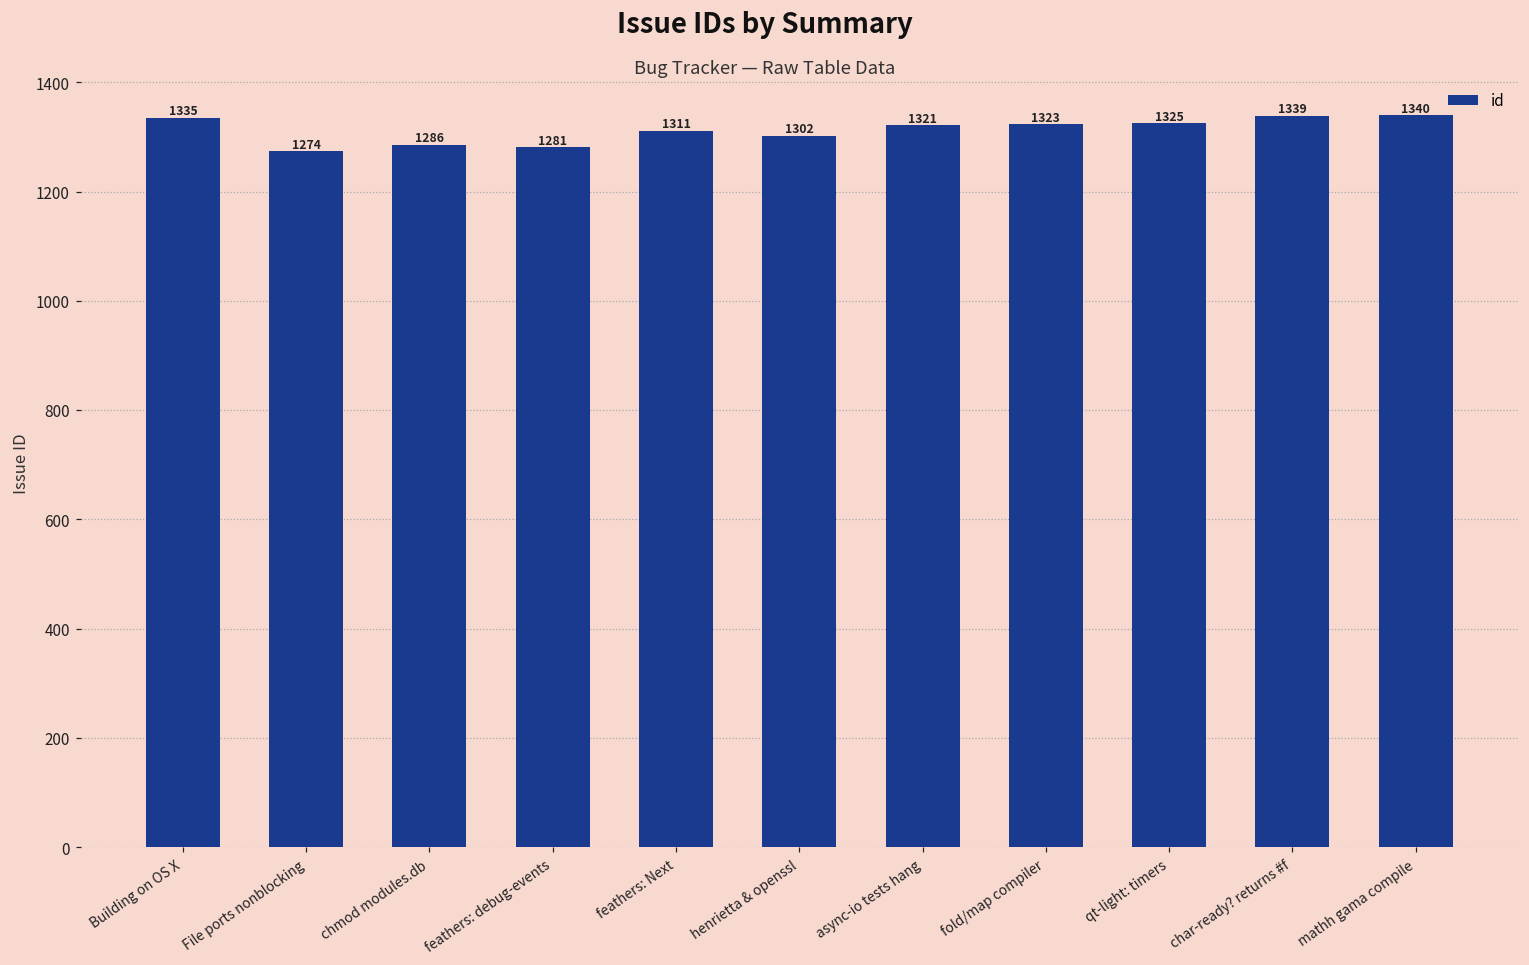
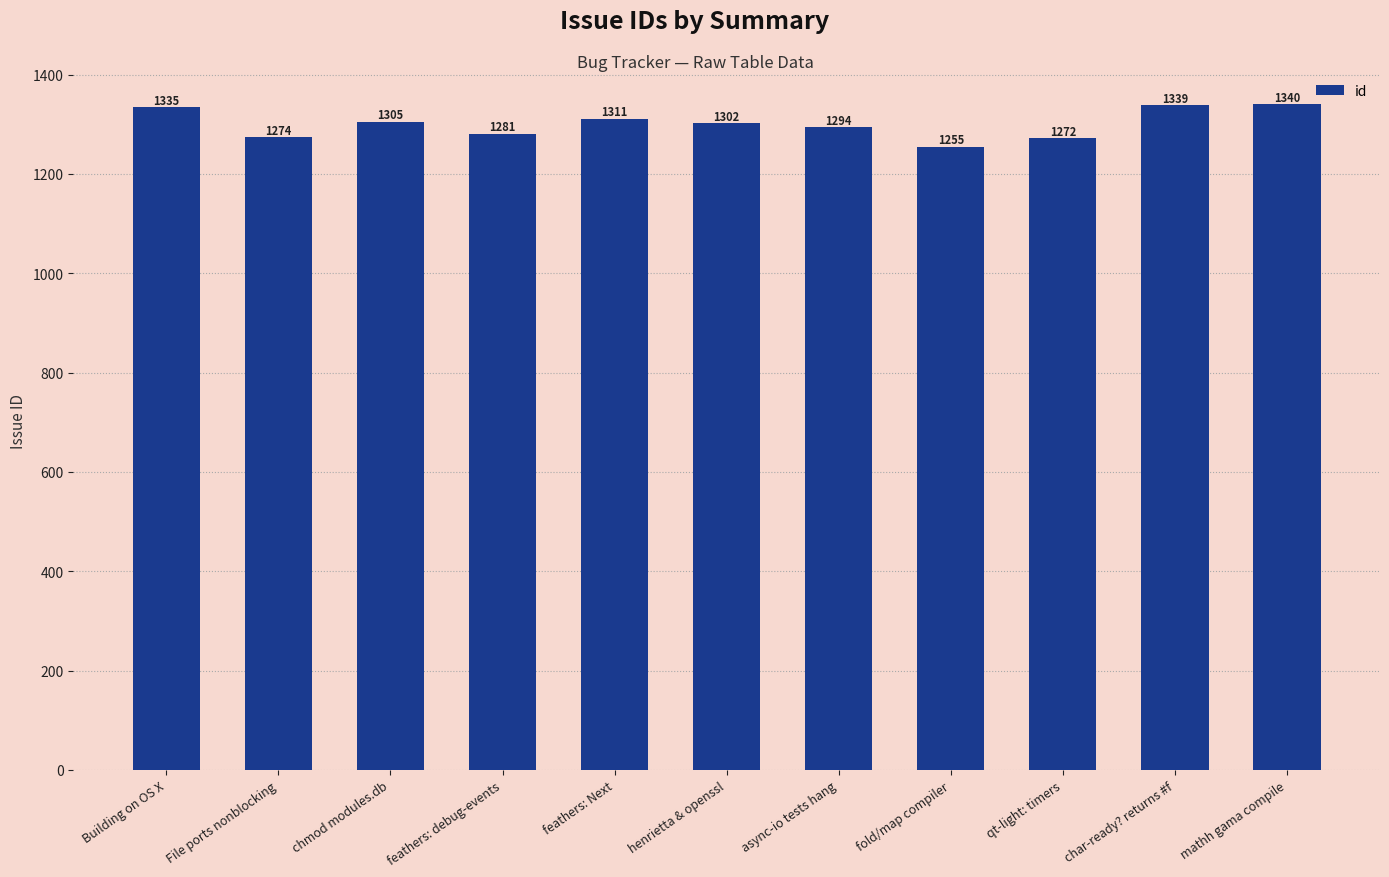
chmod modules.db: 1286 -> 1305
async-io tests hang: 1321 -> 1294
fold/map compiler: 1323 -> 1255
qt-light: timers: 1325 -> 1272
